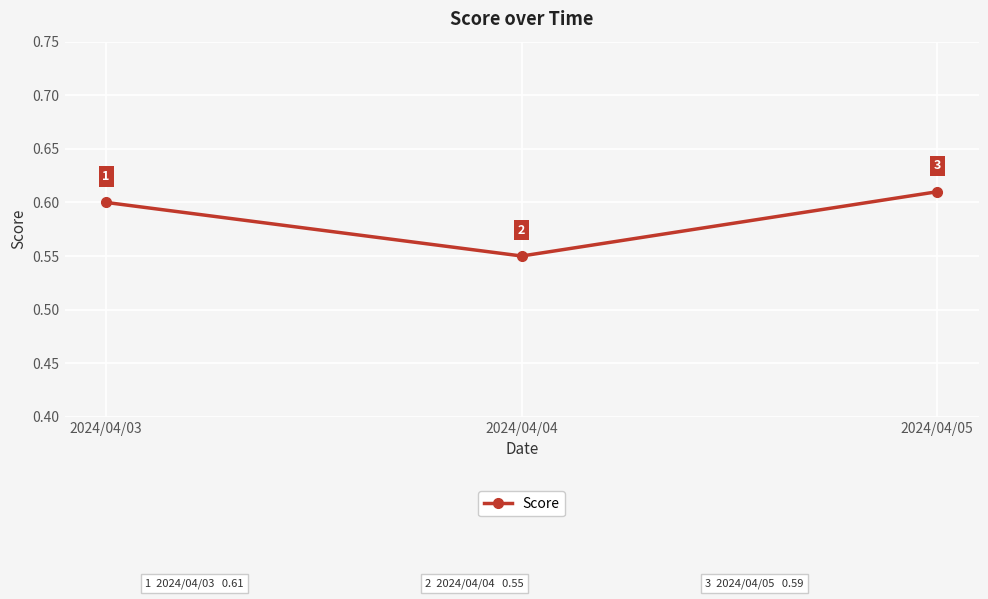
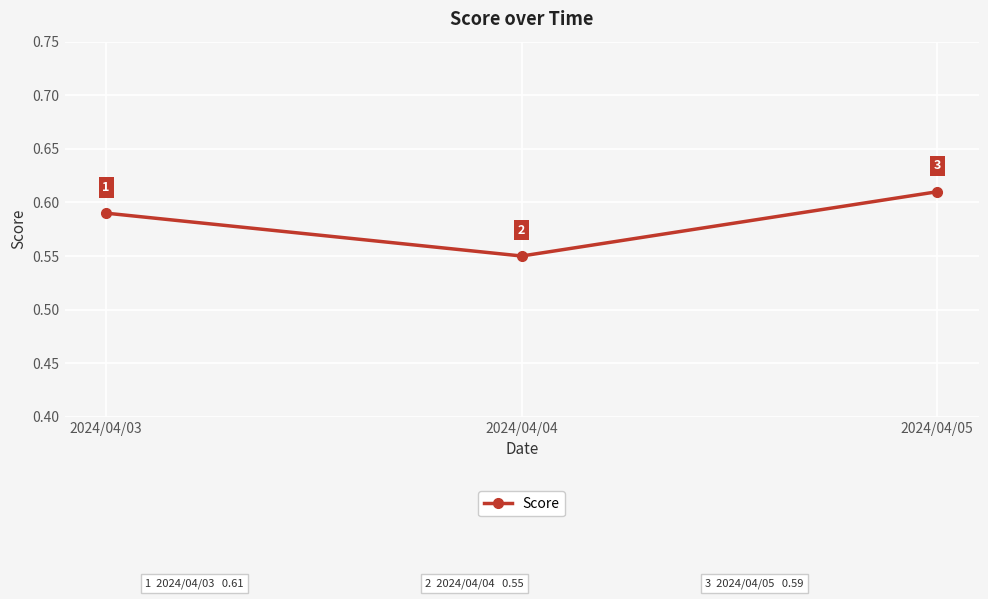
2024/04/03: 0.60 -> 0.59
